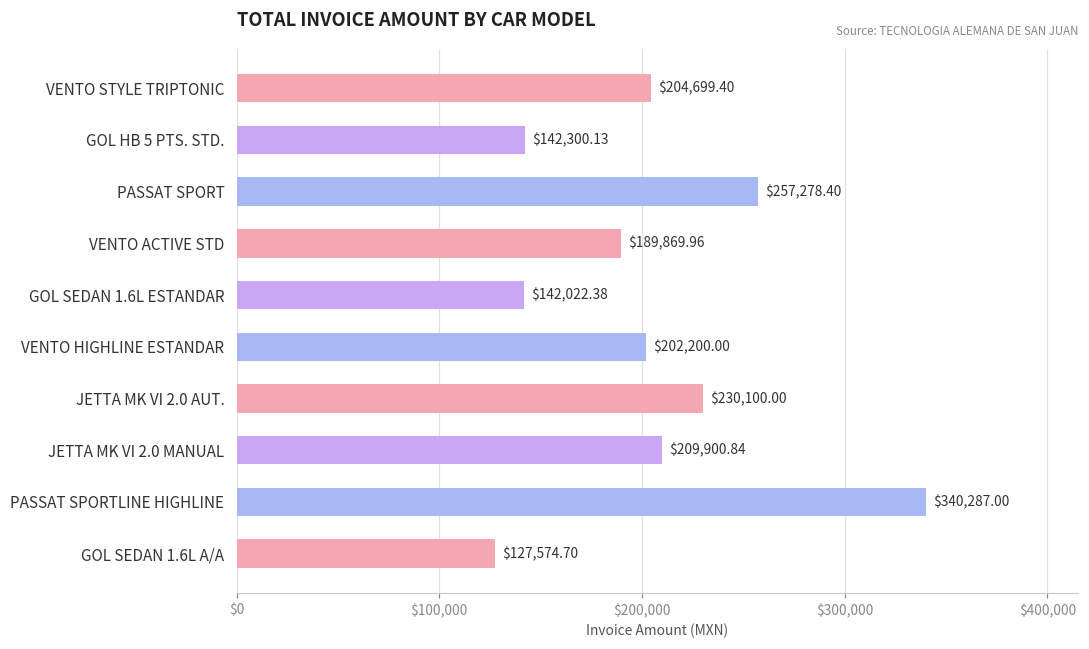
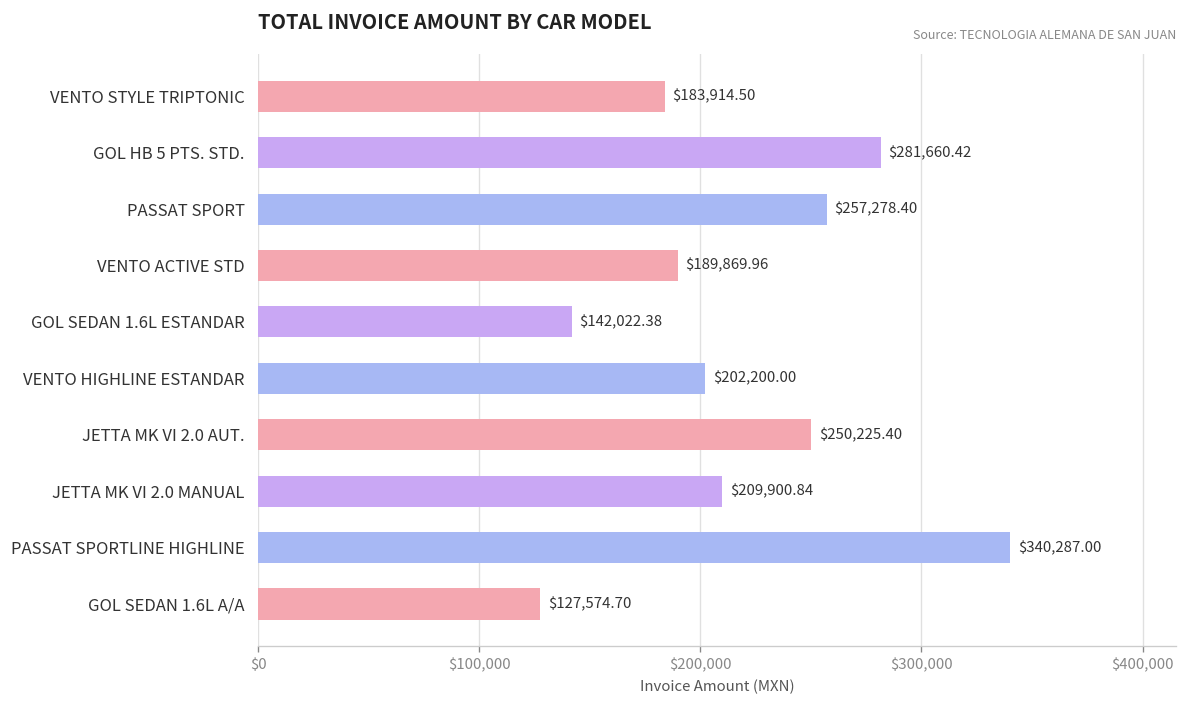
VENTO STYLE TRIPTONIC: $204,699.40 -> $183,914.50
GOL HB 5 PTS. STD.: $142,300.13 -> $281,660.42
JETTA MK VI 2.0 AUT.: $230,100.00 -> $250,225.40
